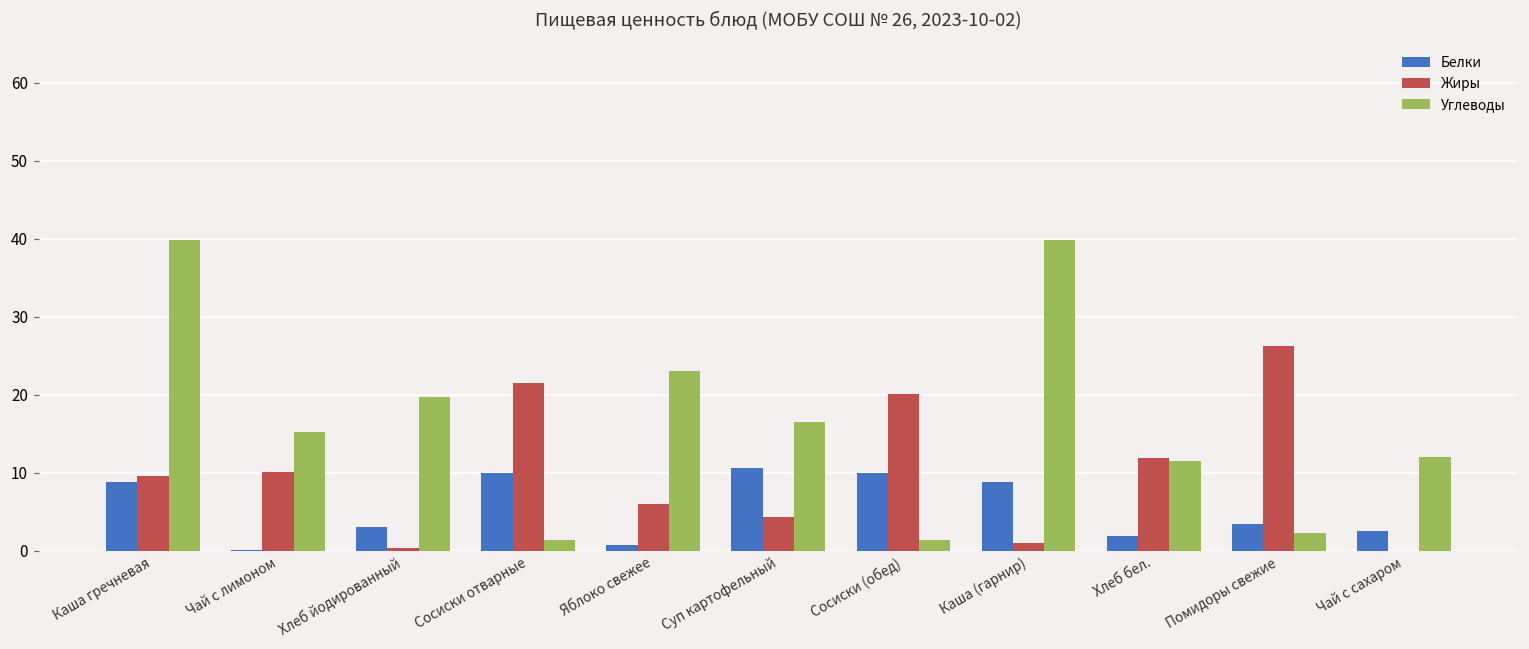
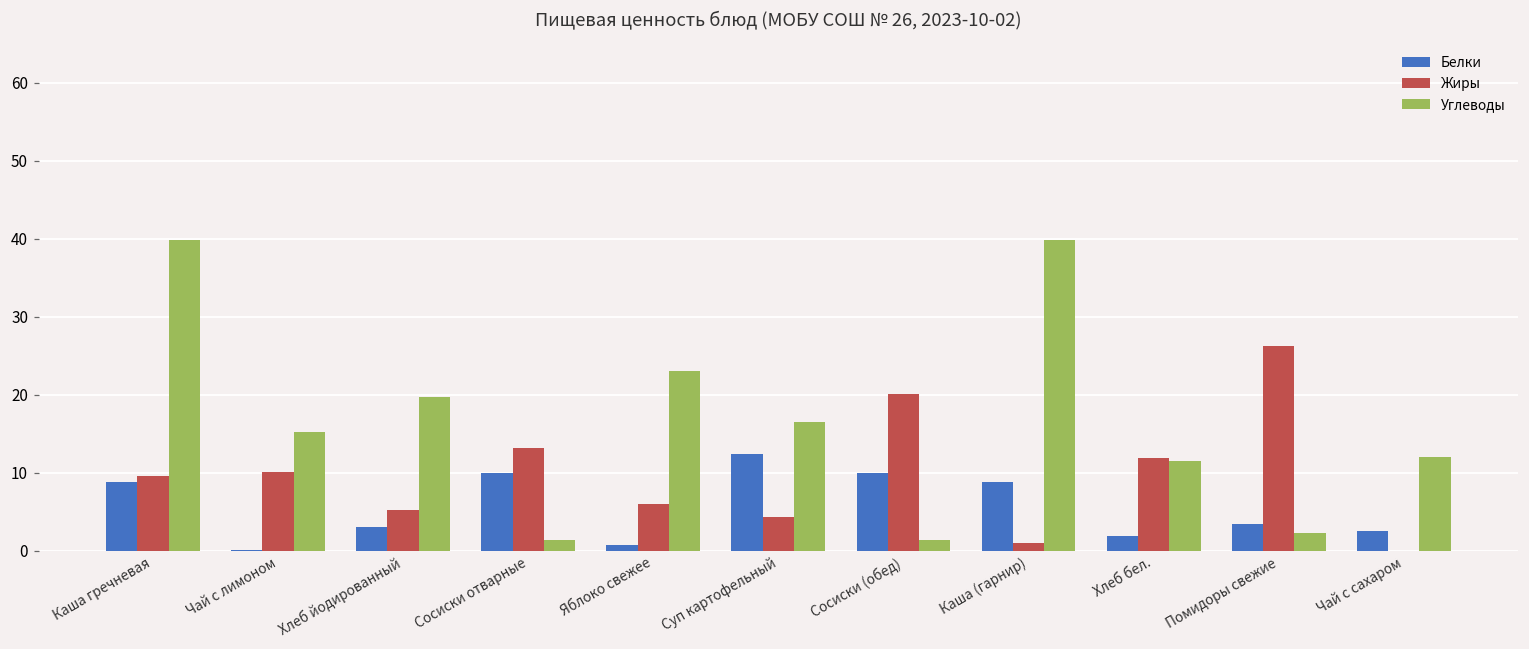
Жиры, Хлеб йодированный: 0 -> 5
Жиры, Сосиски отварные: 22 -> 13
Белки, Суп картофельный: 11 -> 12
